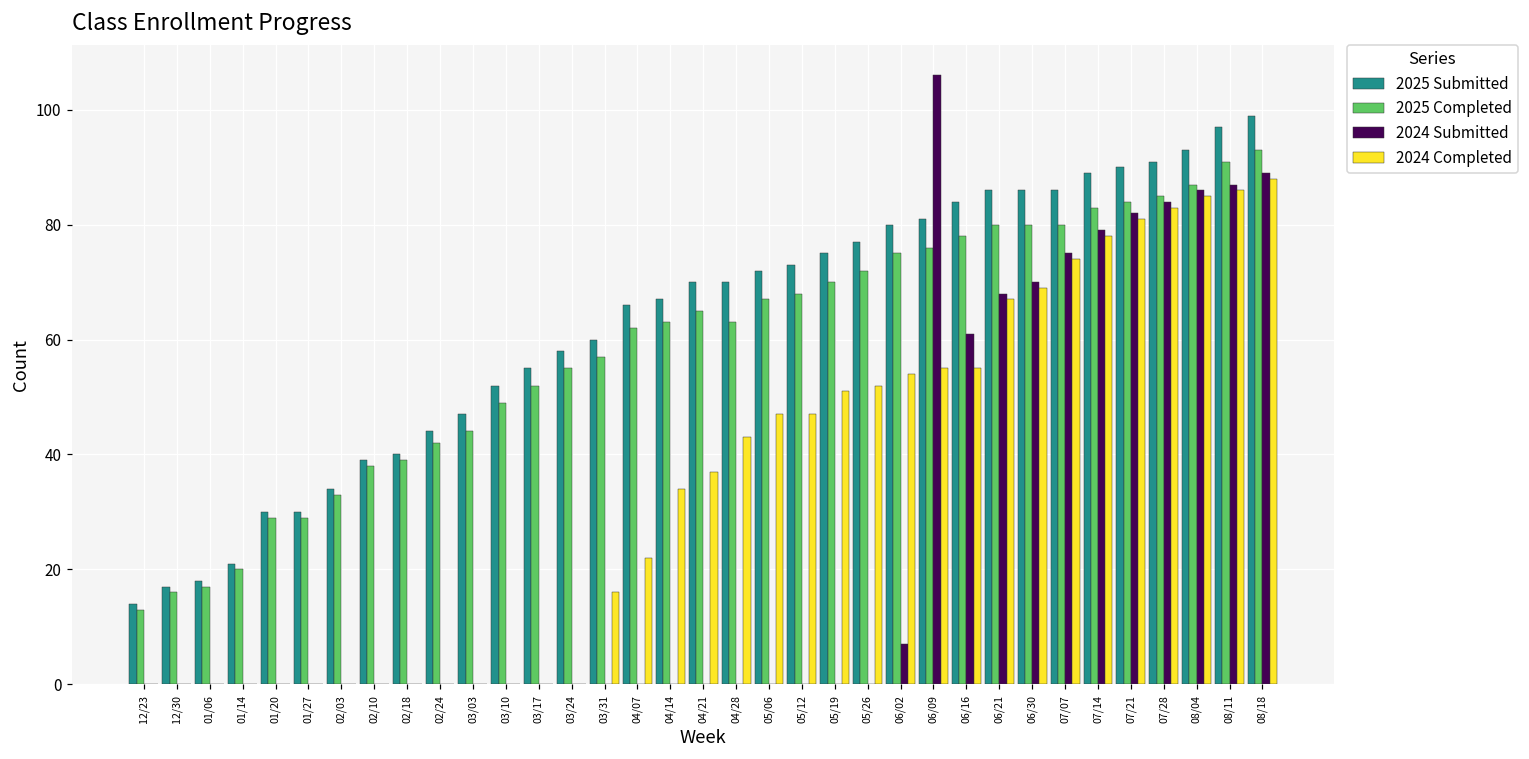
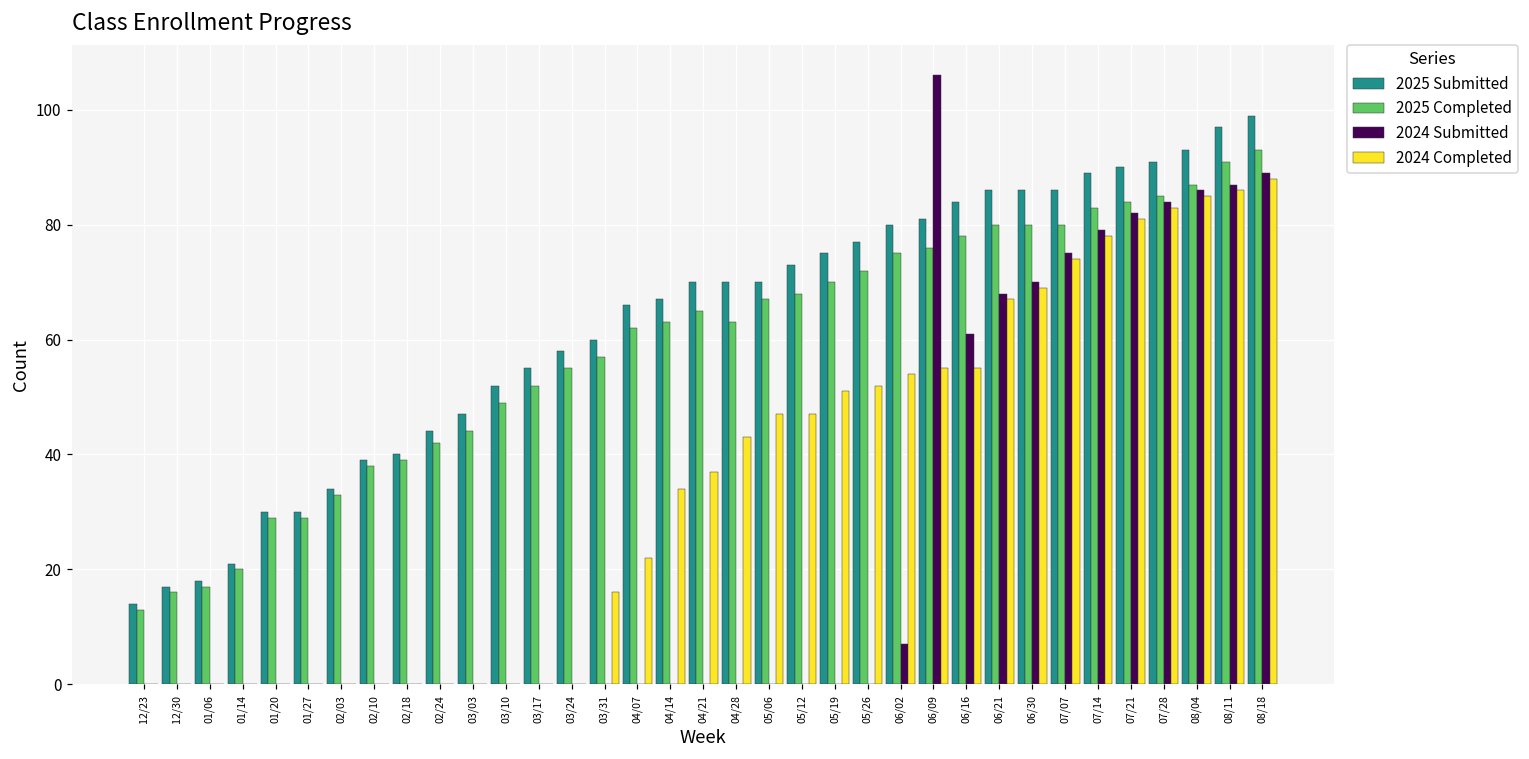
2025 Submitted, 05/06: 72 -> 70
